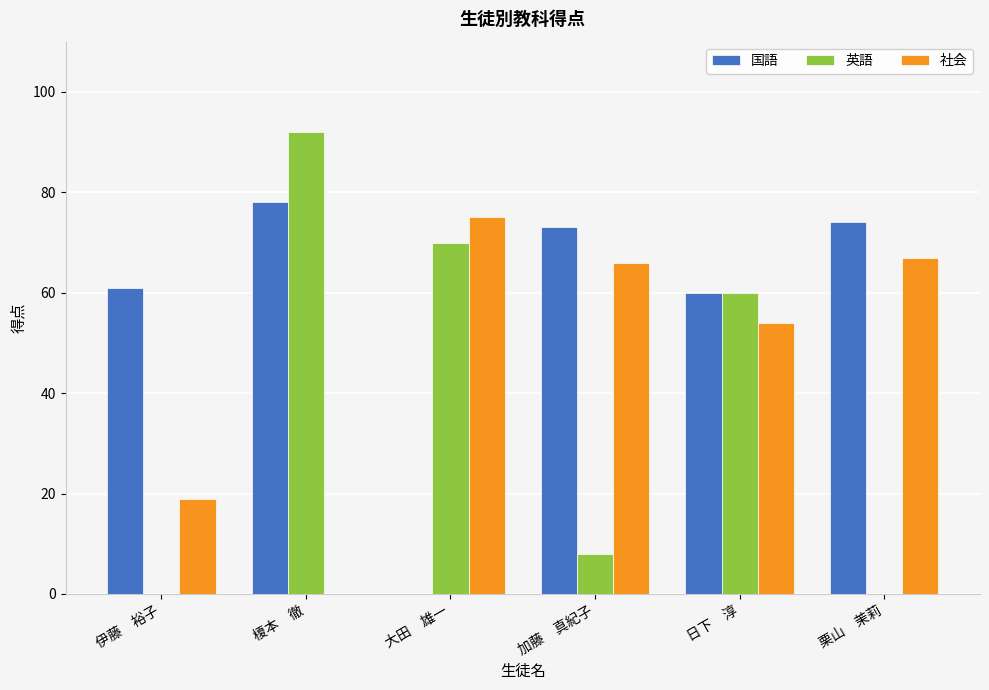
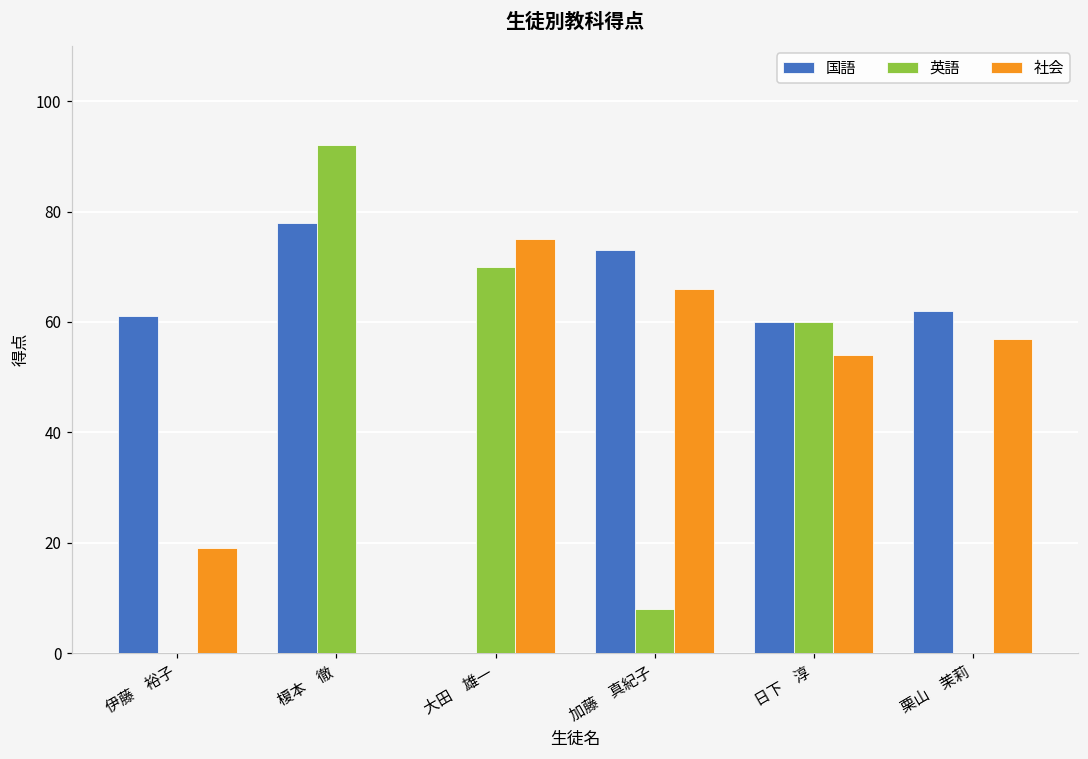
国語, 栗山 茉莉: 74 -> 62
社会, 栗山 茉莉: 67 -> 57
